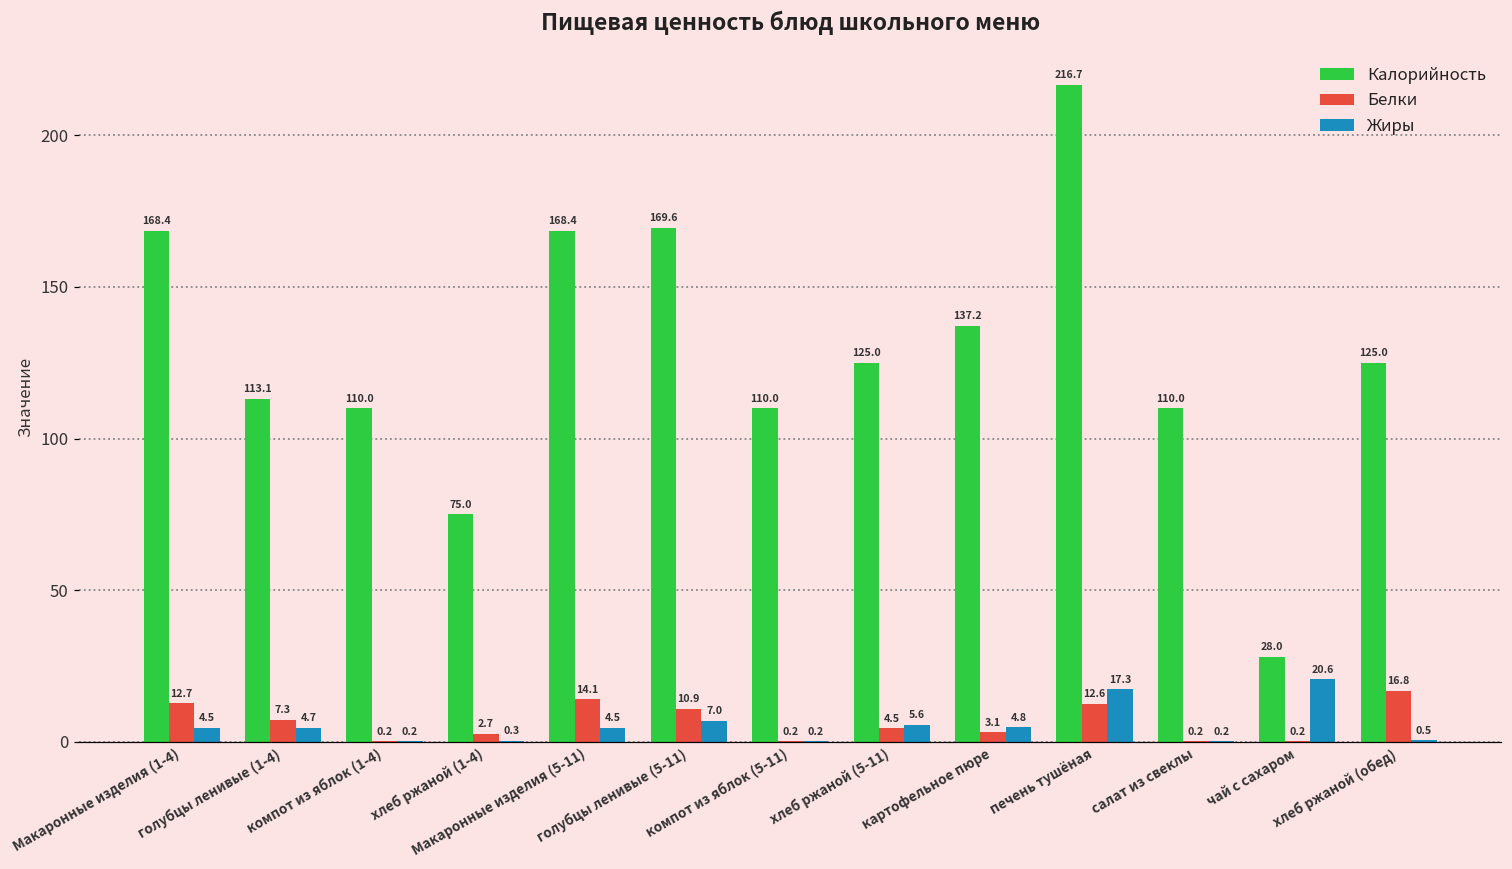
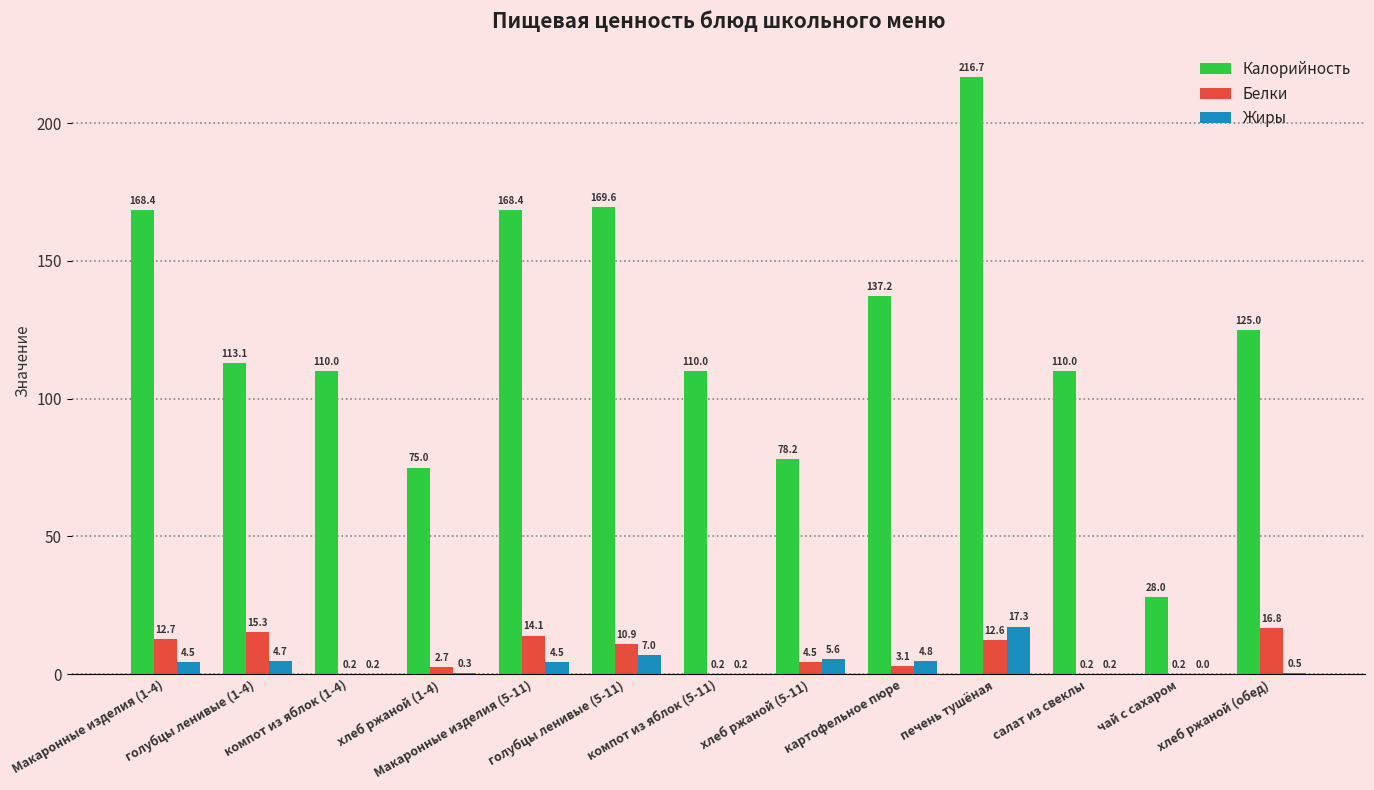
Белки, голубцы ленивые (1-4): 7.3 -> 15.3
Калорийность, хлеб ржаной (5-11): 125.0 -> 78.2
Жиры, чай с сахаром: 20.6 -> 0.0
